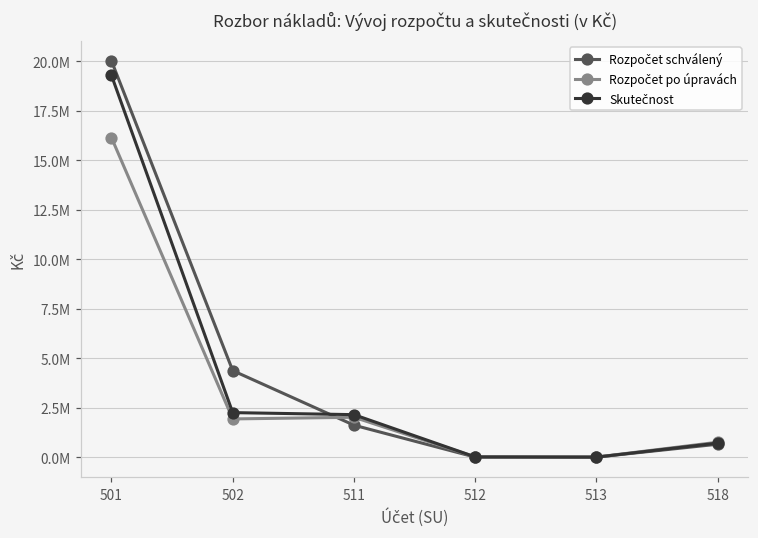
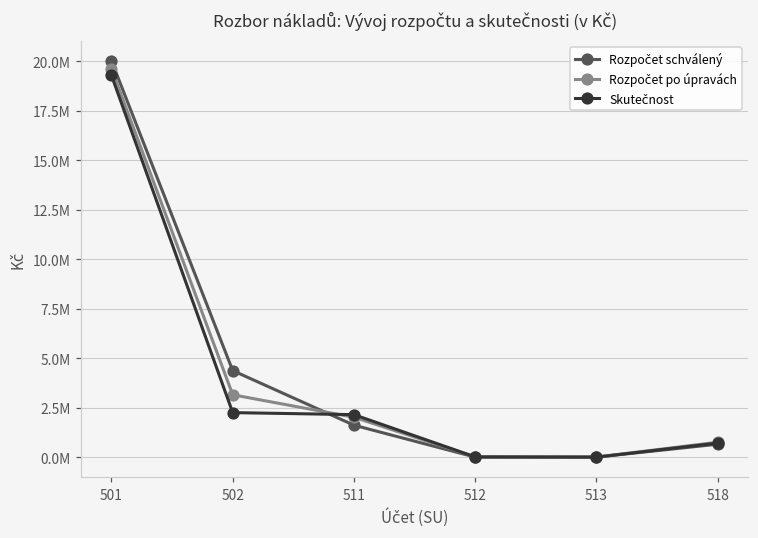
Rozpočet po úpravách, 501: 16100000 -> 19600000
Rozpočet po úpravách, 502: 1900000 -> 3200000
